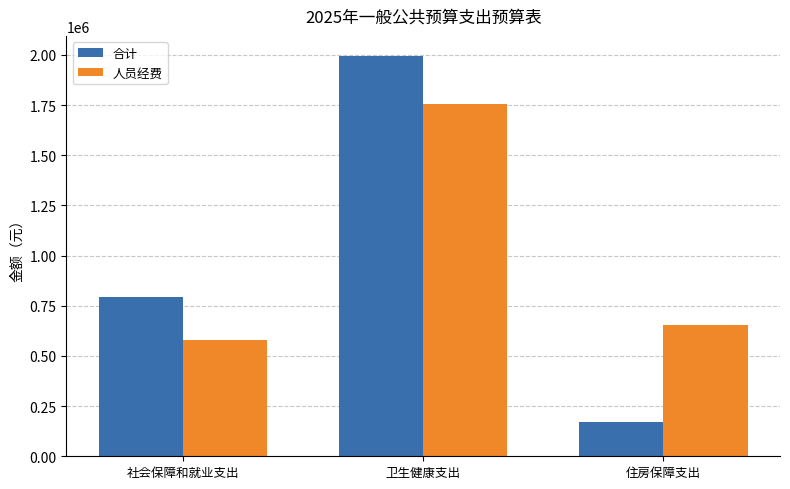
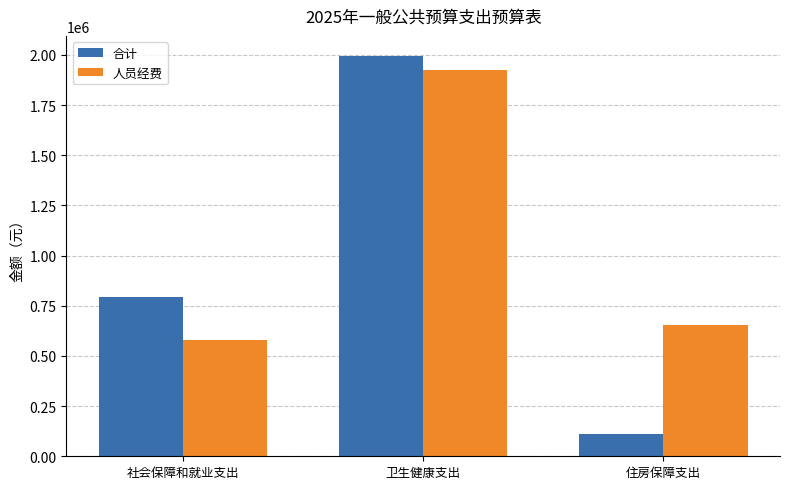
人员经费, 卫生健康支出: 1760000 -> 1930000
合计, 住房保障支出: 170000 -> 110000
